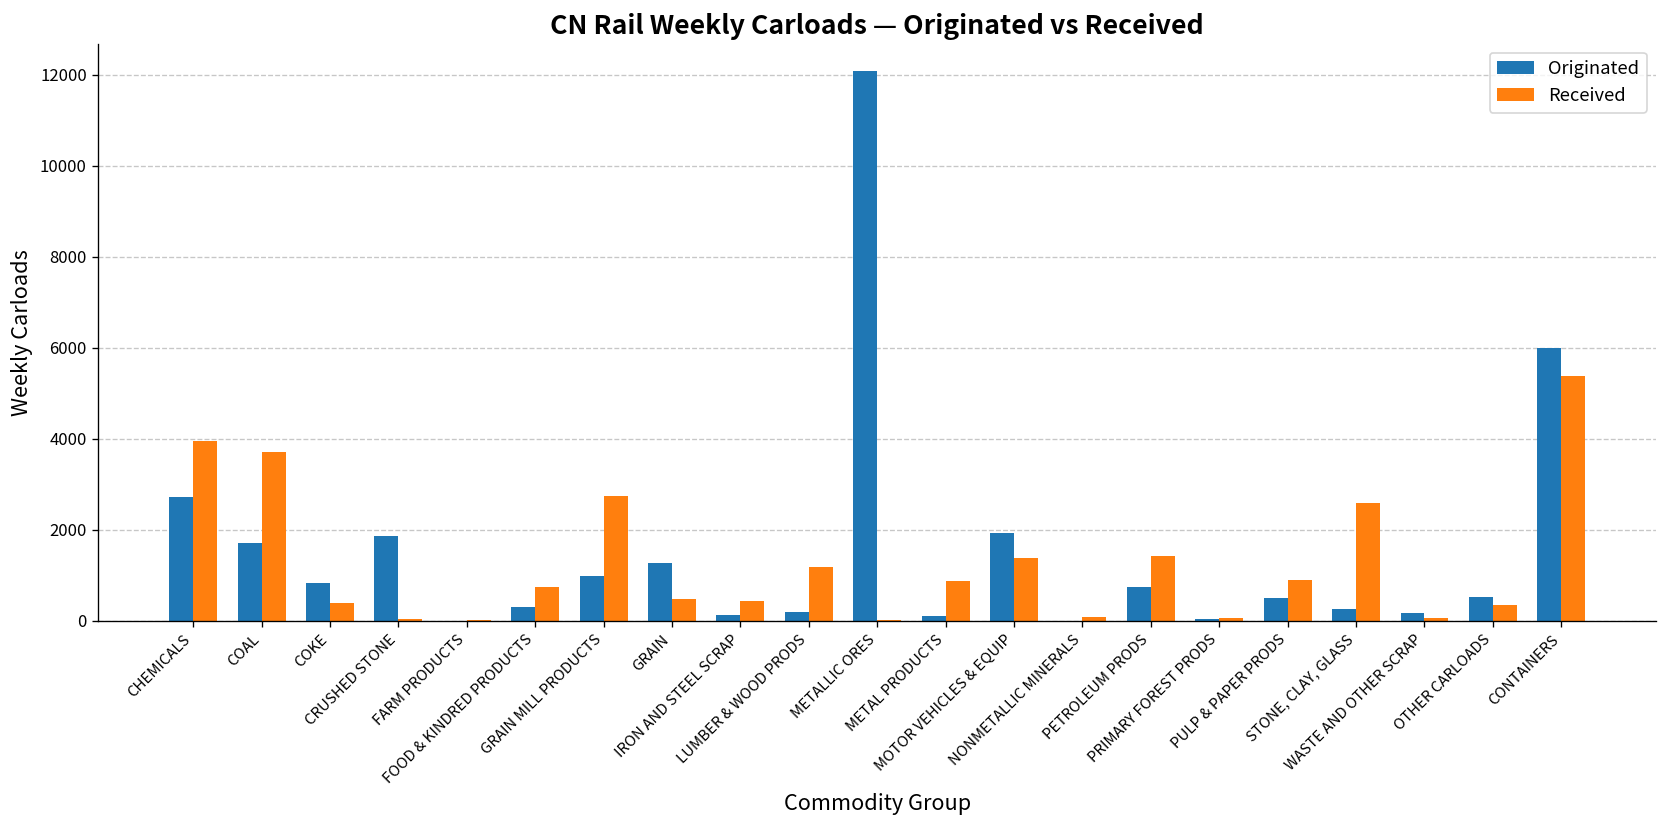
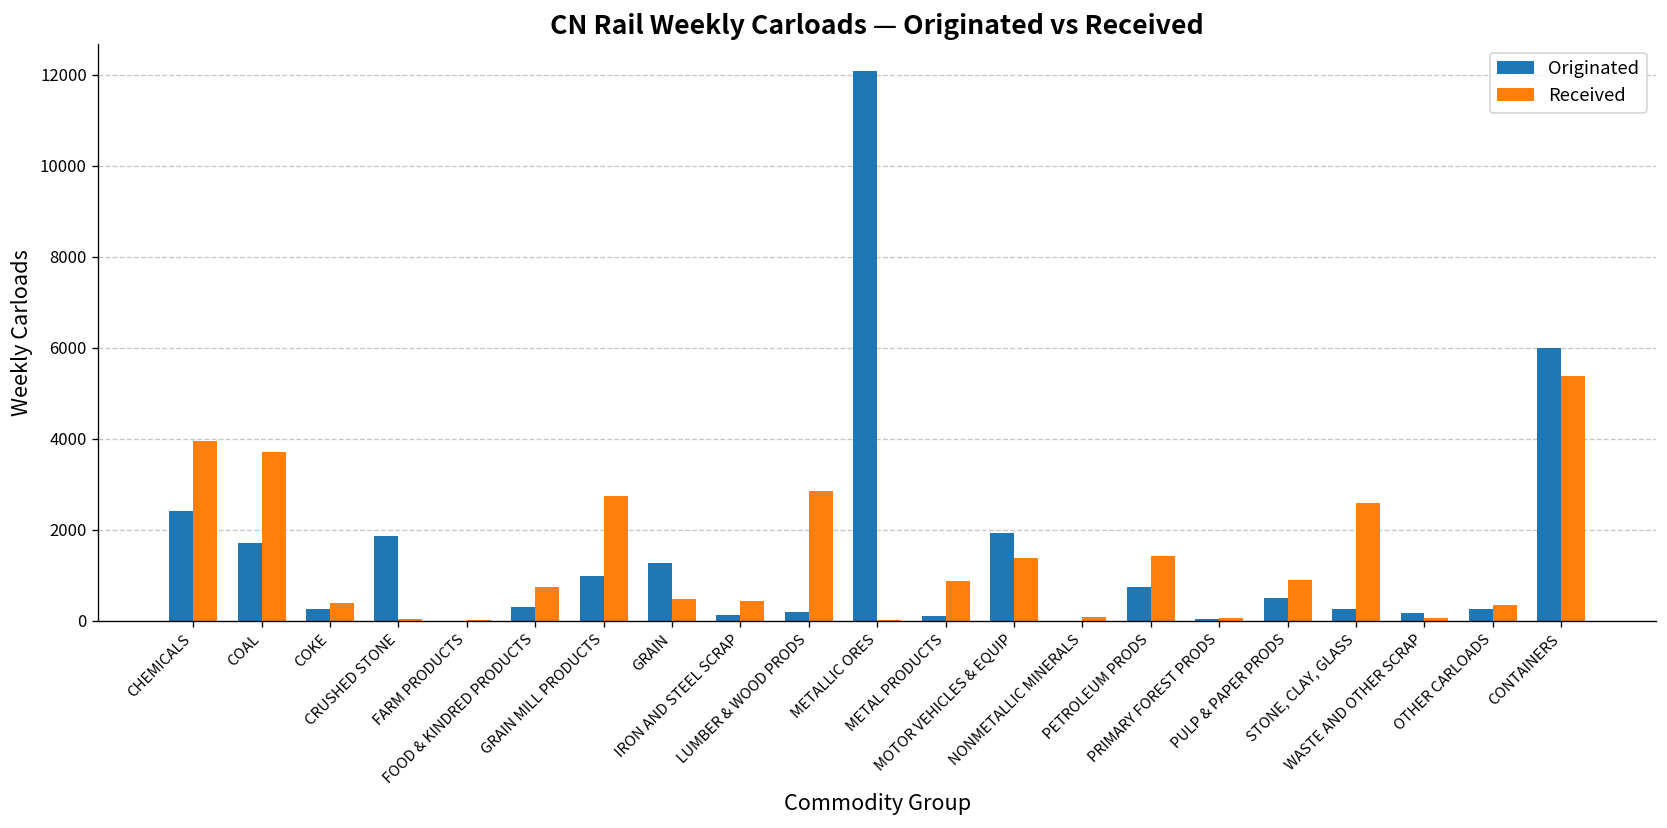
Originated, CHEMICALS: 2700 -> 2400
Originated, COKE: 800 -> 300
Received, LUMBER & WOOD PRODS: 1200 -> 2900
Originated, OTHER CARLOADS: 500 -> 300
